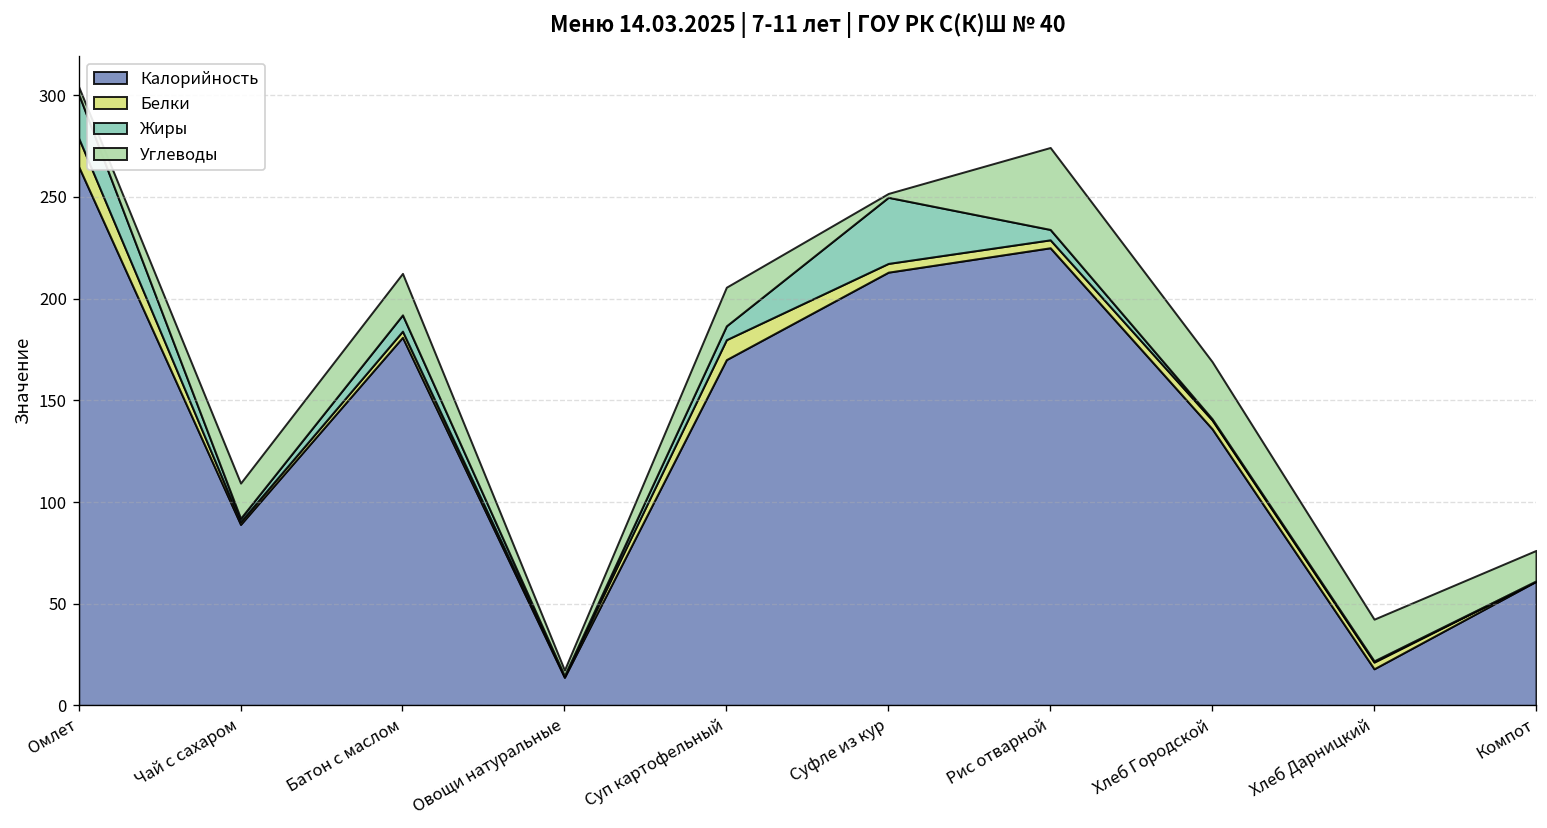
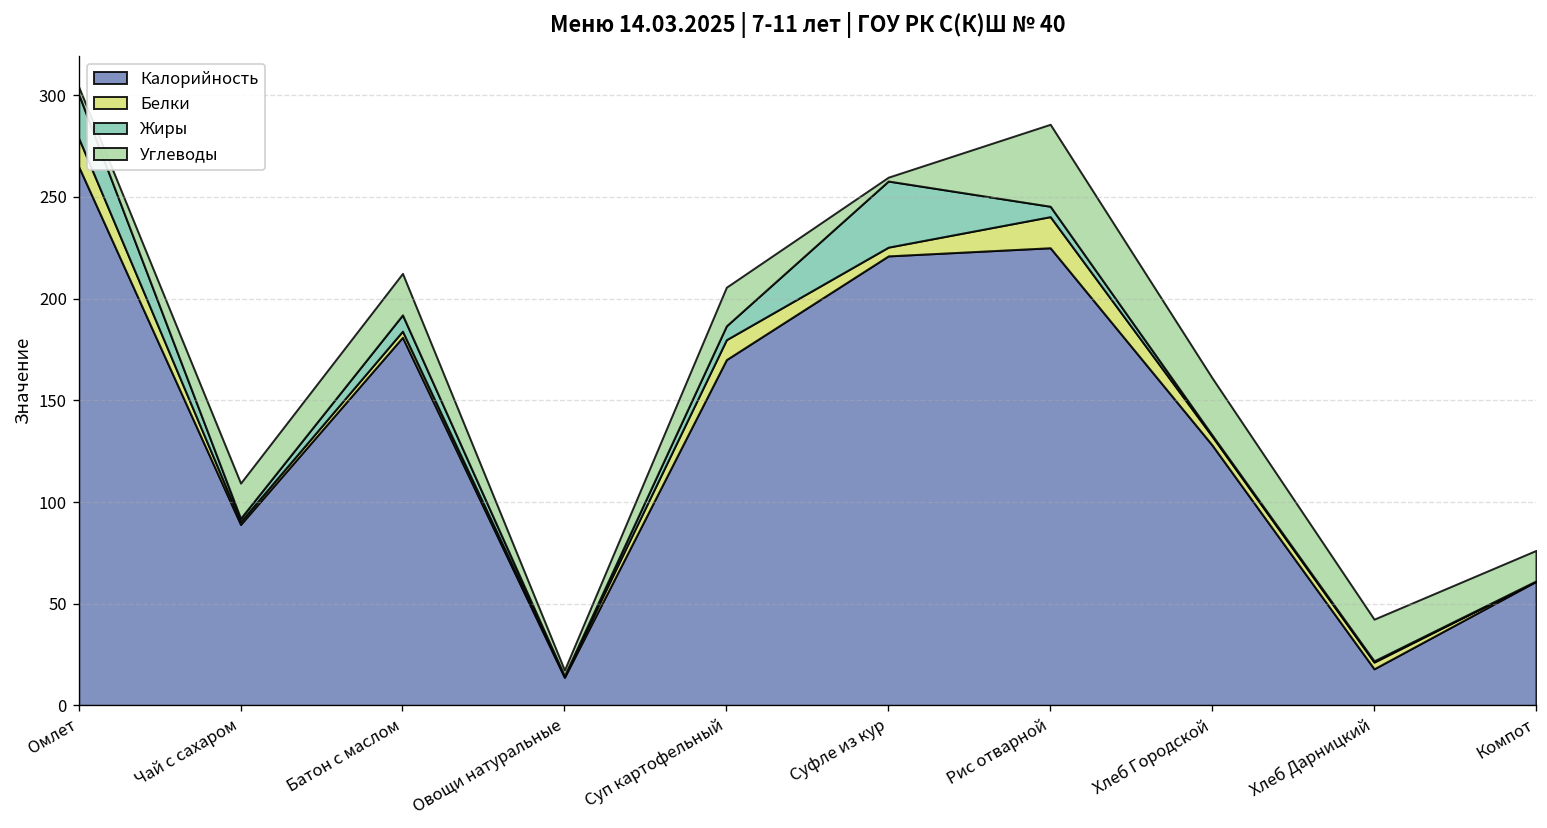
Калорийность, Суфле из кур: 213 -> 221
Белки, Рис отварной: 4 -> 15
Калорийность, Хлеб Городской: 136 -> 128
